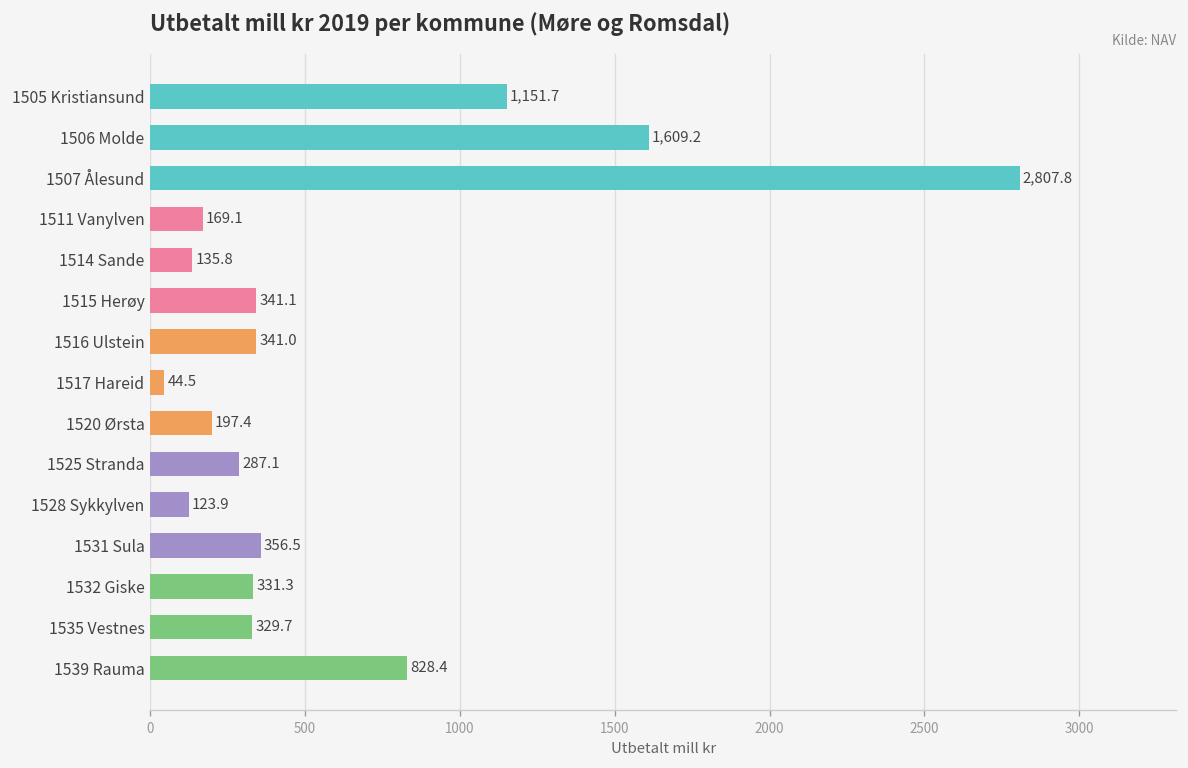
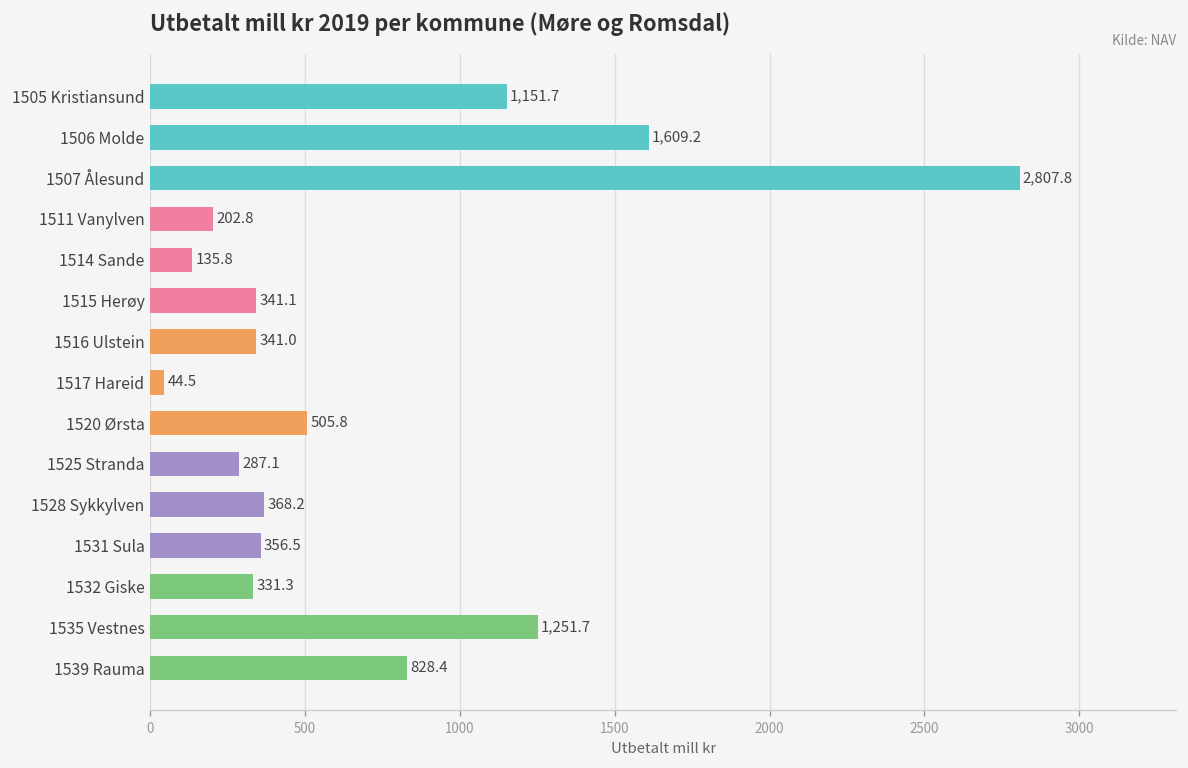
1511 Vanylven: 169.1 -> 202.8
1520 Ørsta: 197.4 -> 505.8
1528 Sykkylven: 123.9 -> 368.2
1535 Vestnes: 329.7 -> 1,251.7
